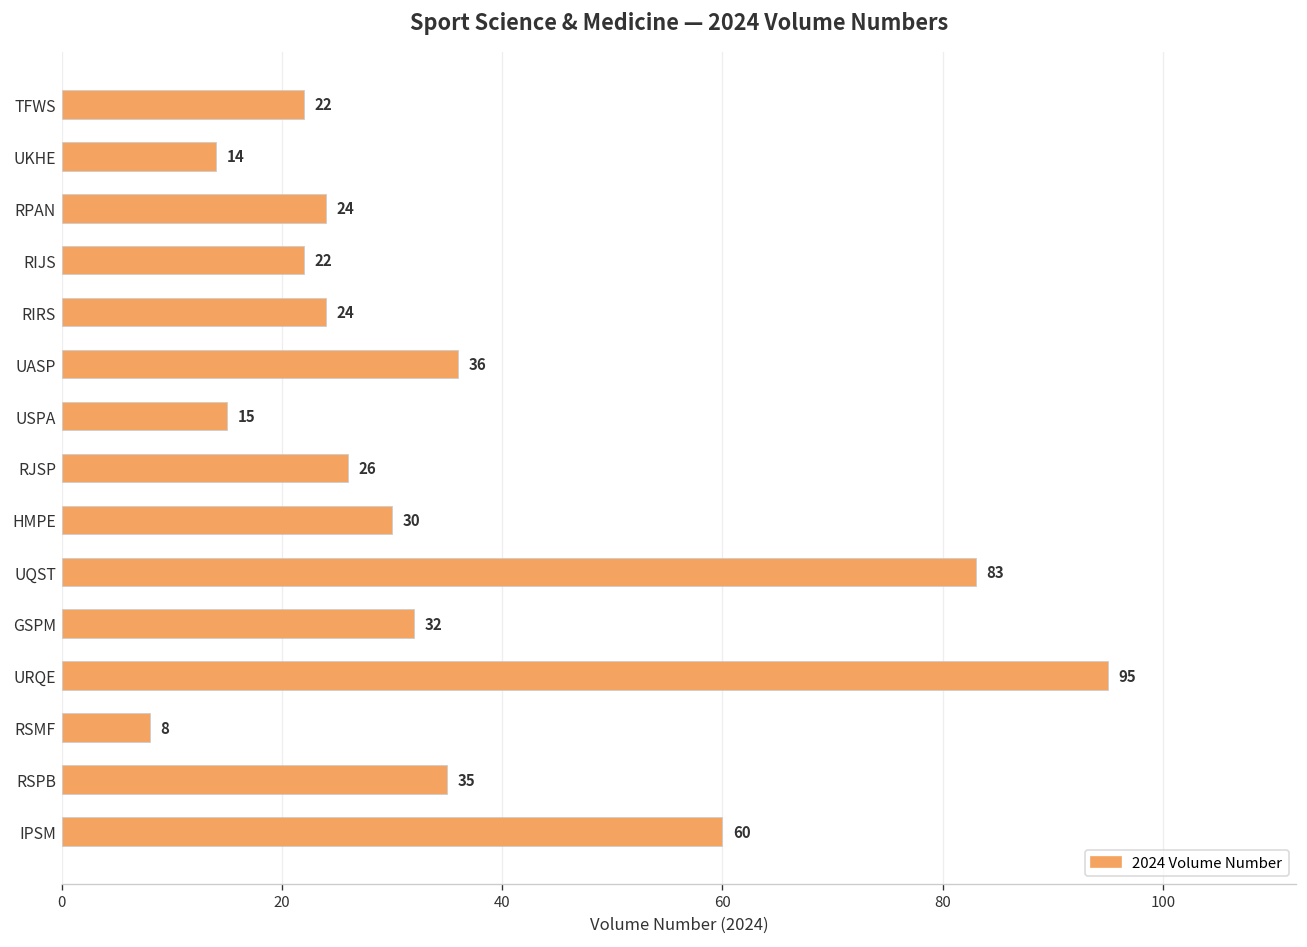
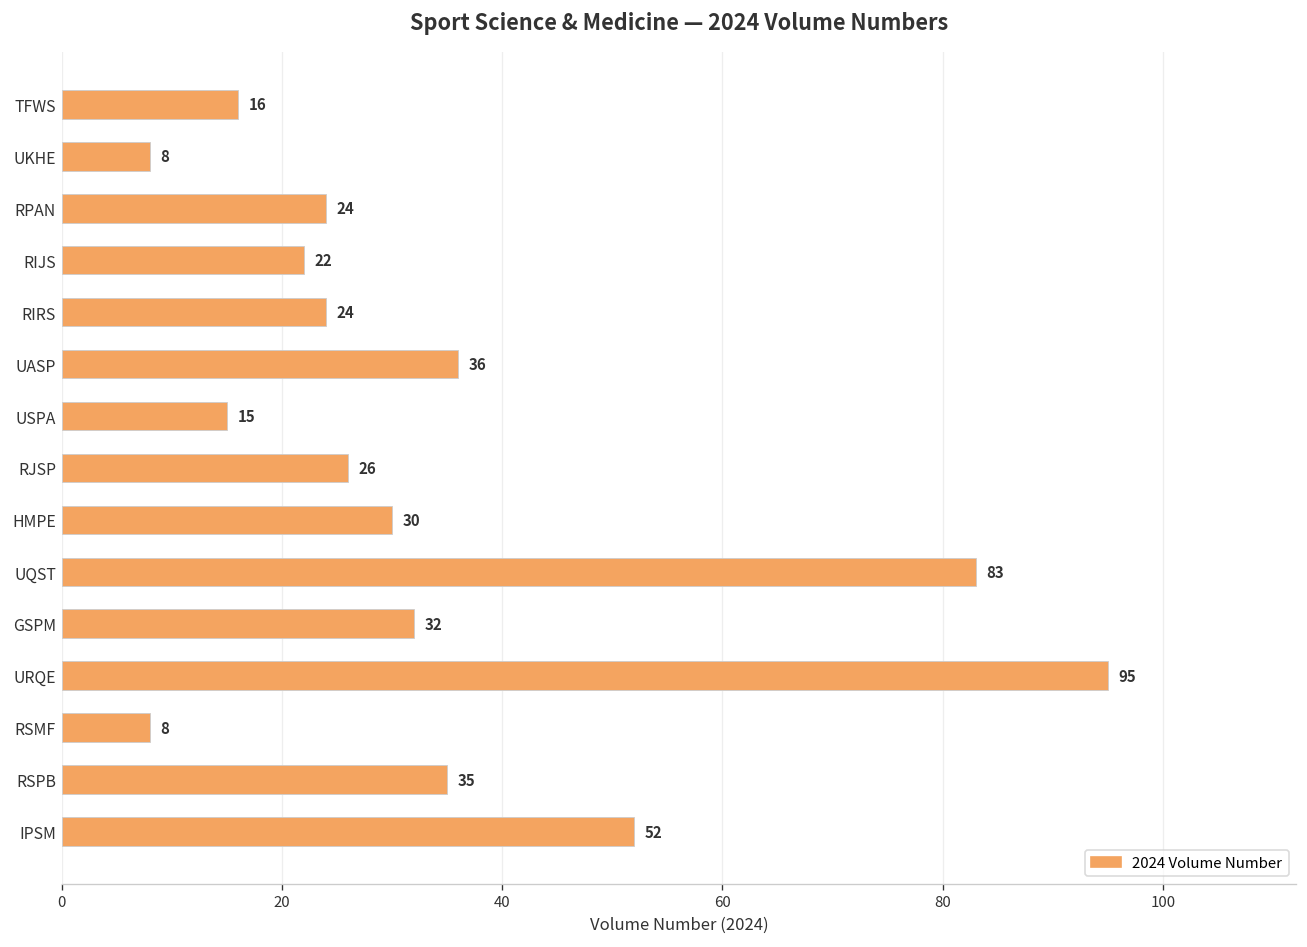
TFWS: 22 -> 16
UKHE: 14 -> 8
IPSM: 60 -> 52
